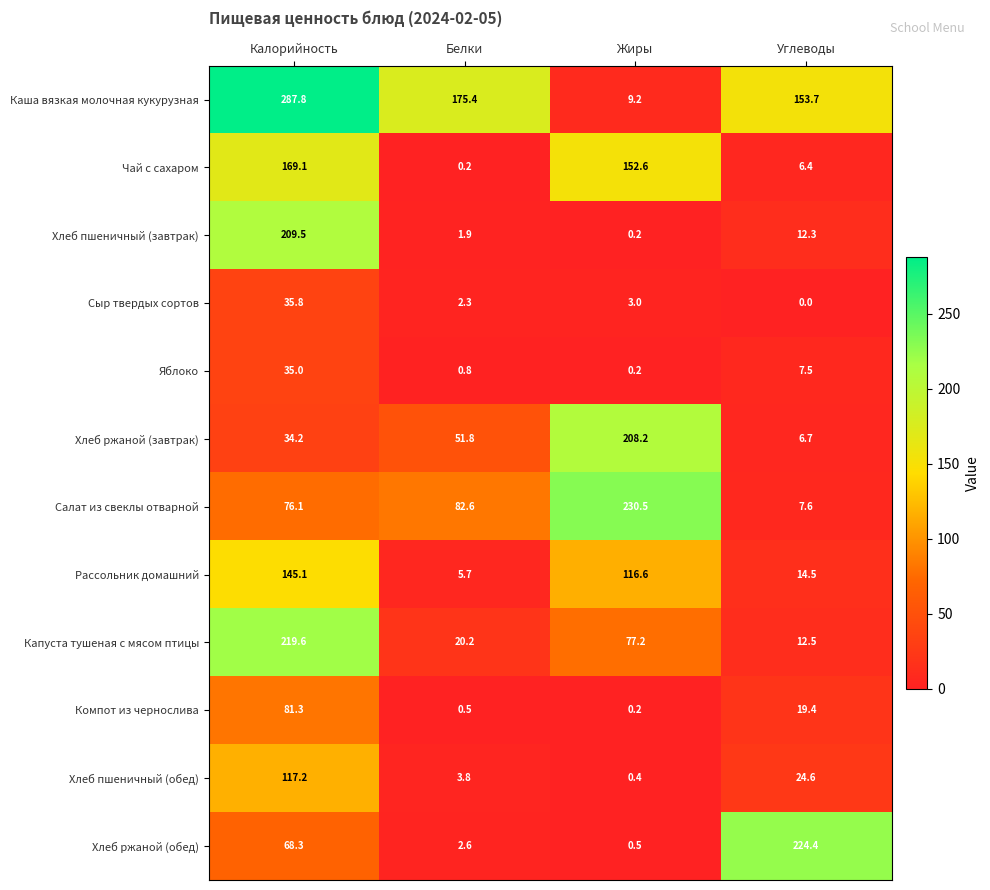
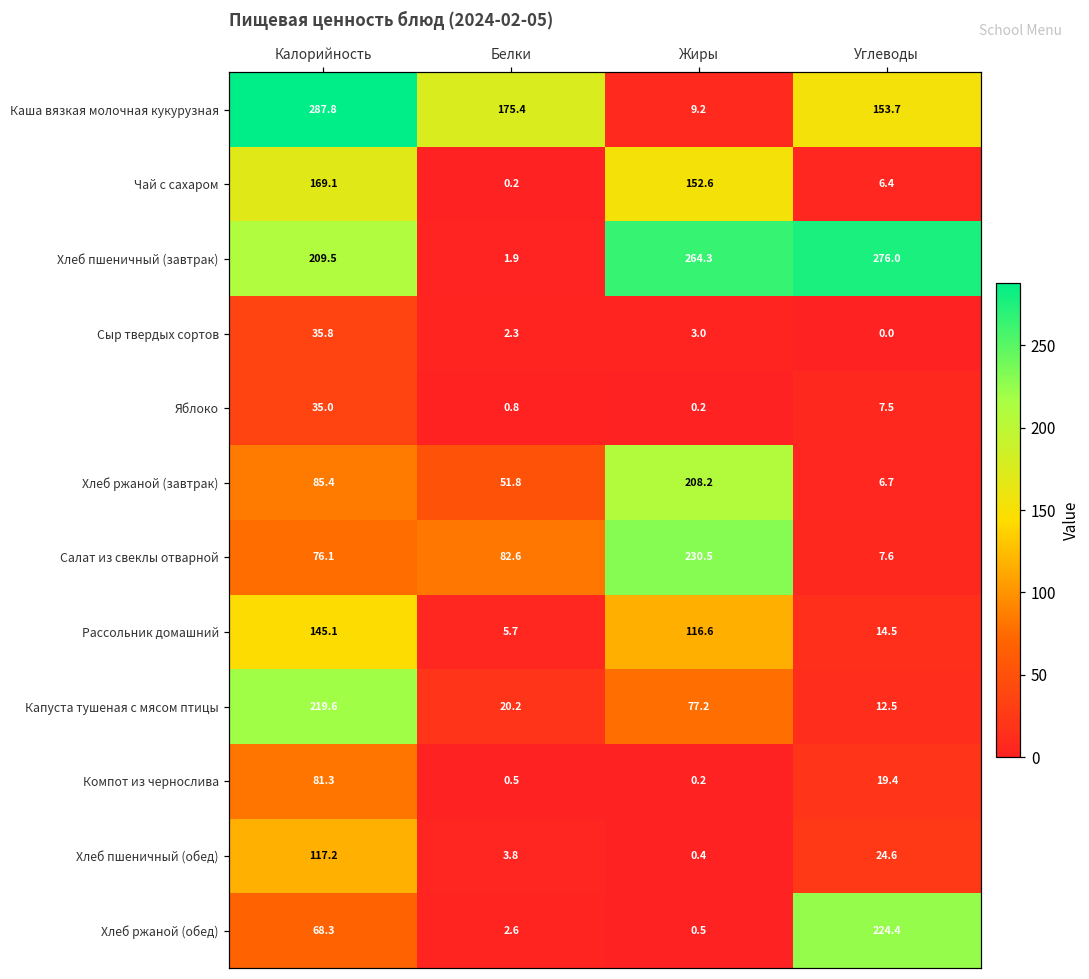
Хлеб пшеничный (завтрак), Жиры: 0.2 -> 264.3
Хлеб пшеничный (завтрак), Углеводы: 12.3 -> 276.0
Хлеб ржаной (завтрак), Калорийность: 34.2 -> 85.4
